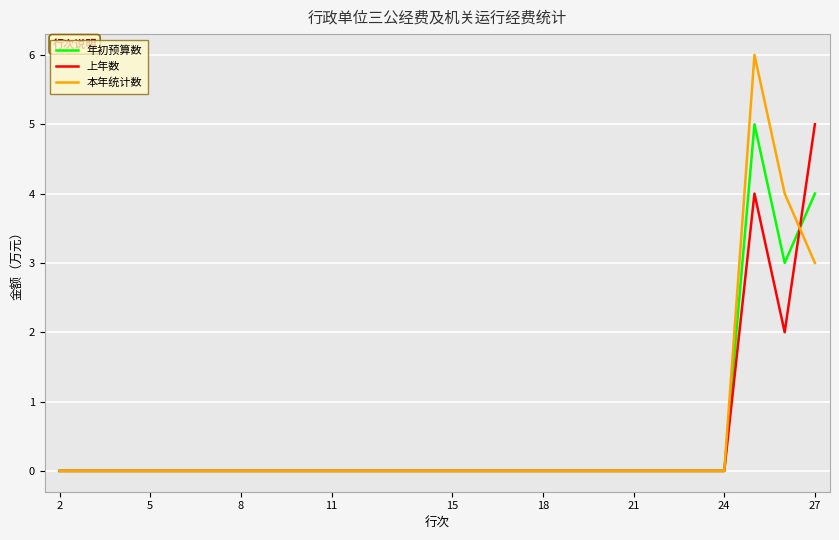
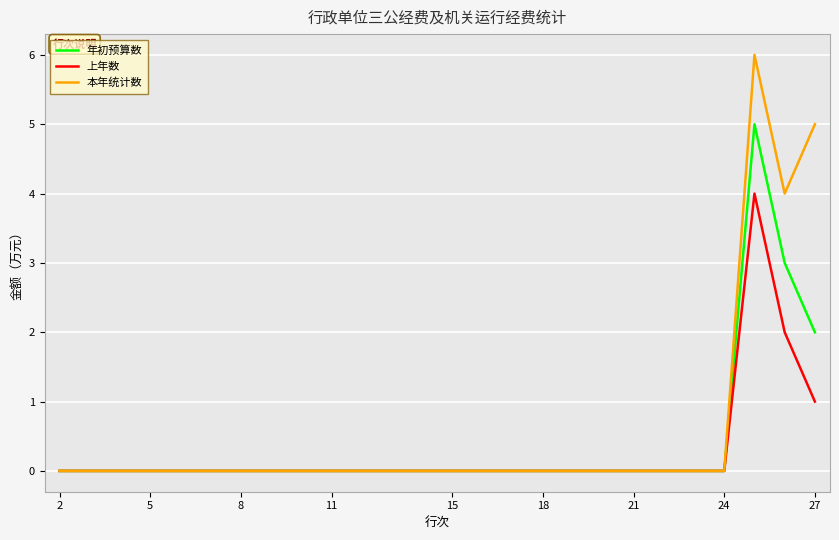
年初预算数, 27: 4 -> 2
上年数, 27: 5 -> 1
本年统计数, 27: 3 -> 5
